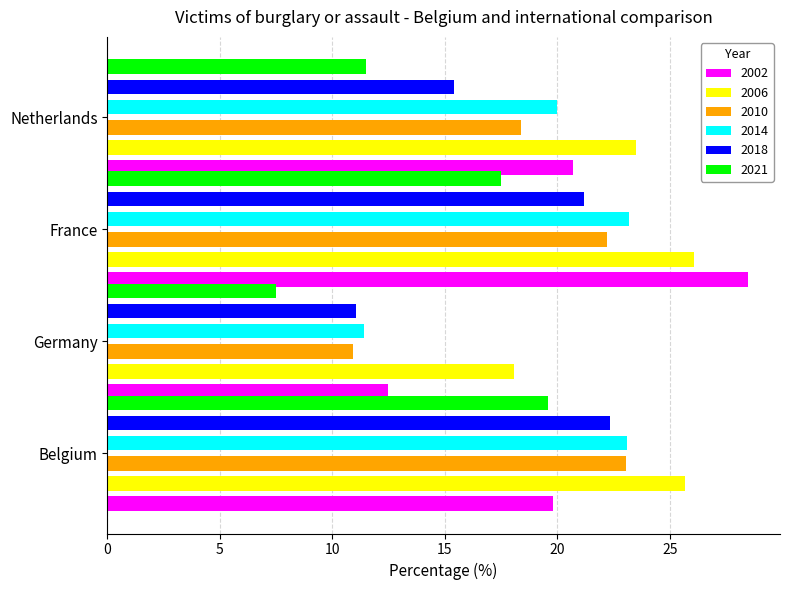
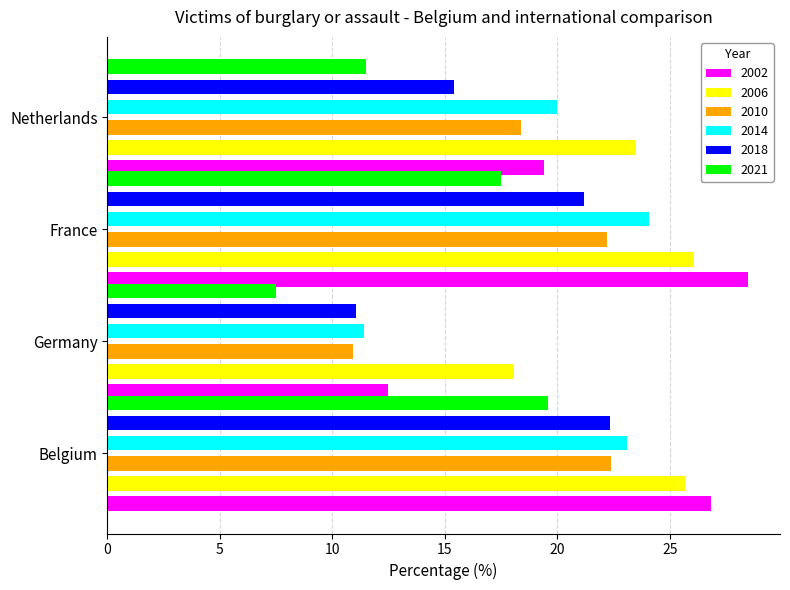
2002, Netherlands: 20.7 -> 19.4
2014, France: 23.2 -> 24.1
2010, Belgium: 23.1 -> 22.4
2002, Belgium: 19.8 -> 26.9
